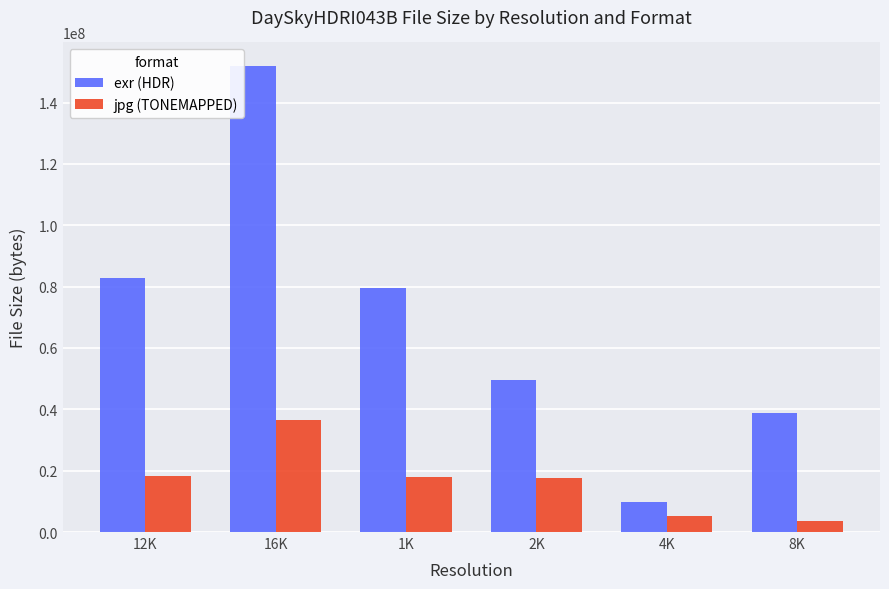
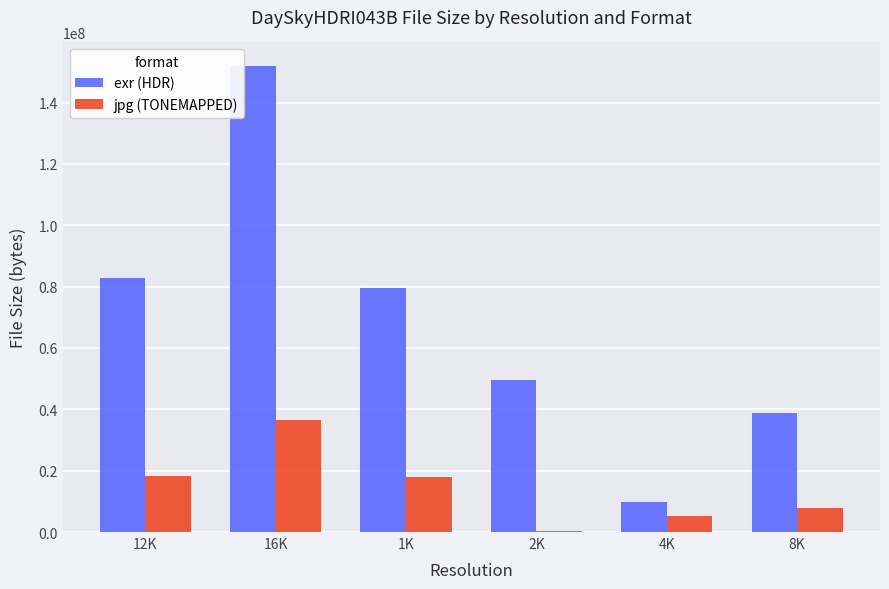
jpg (TONEMAPPED), 2K: 18000000 -> 0
jpg (TONEMAPPED), 8K: 4000000 -> 8000000
